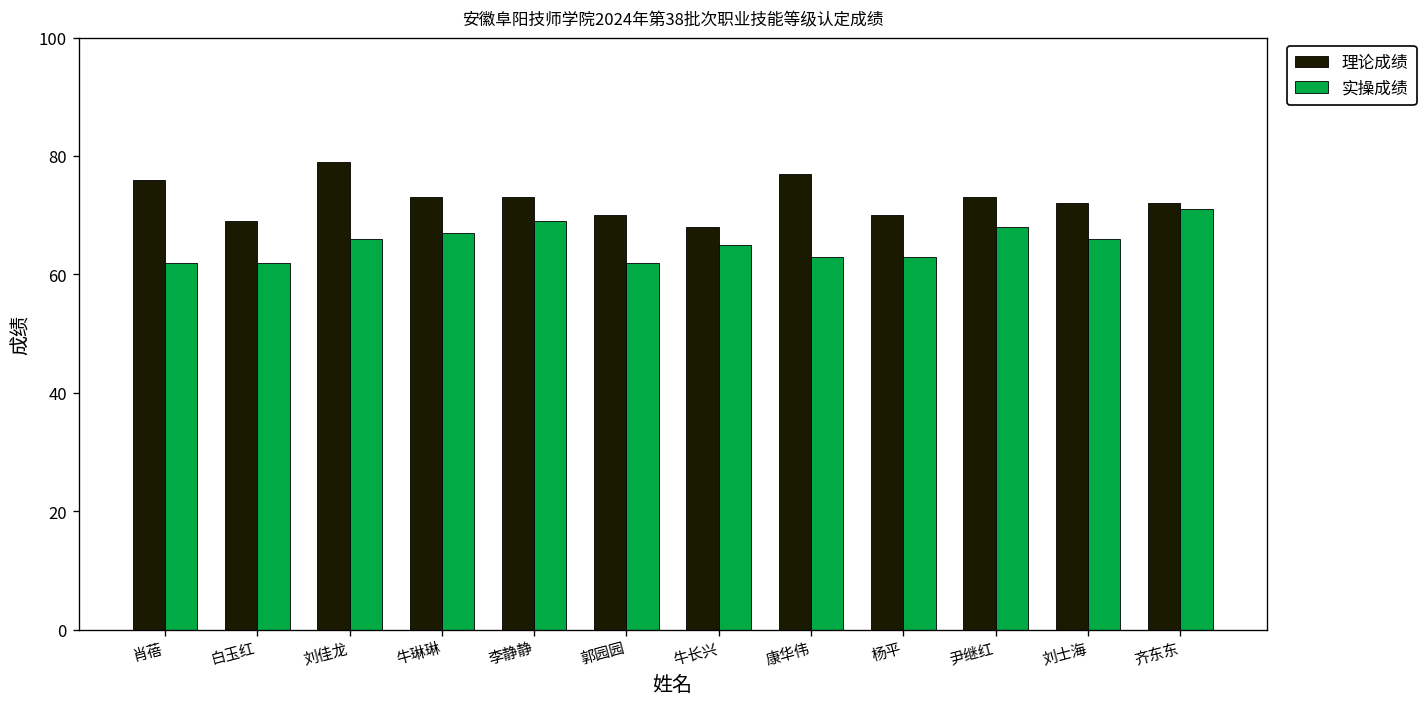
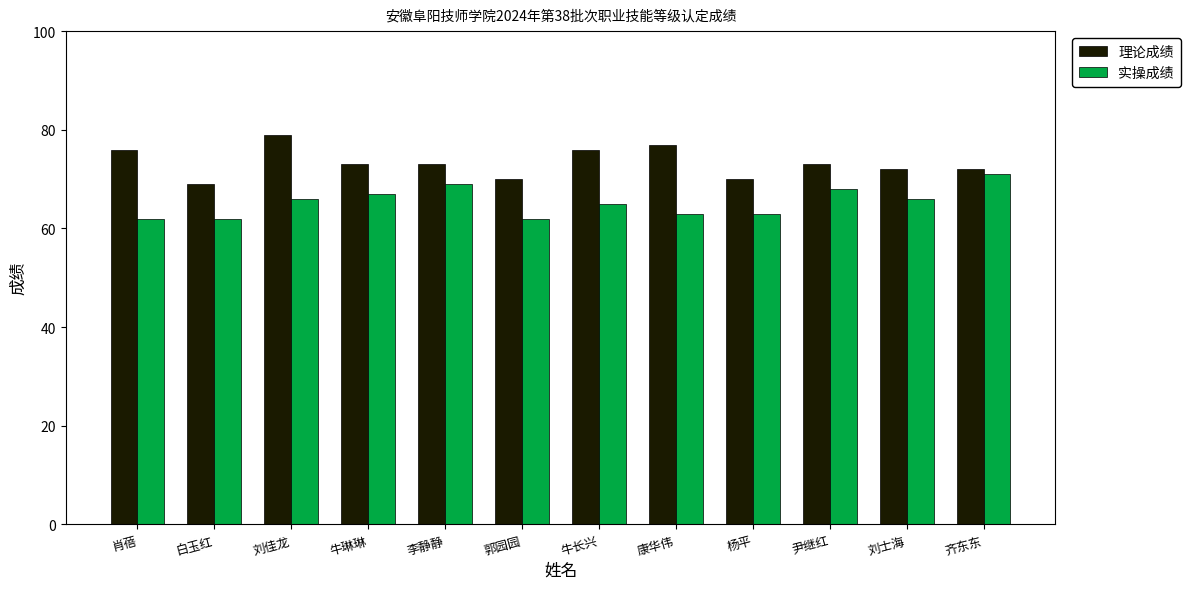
理论成绩, 牛长兴: 68 -> 76
